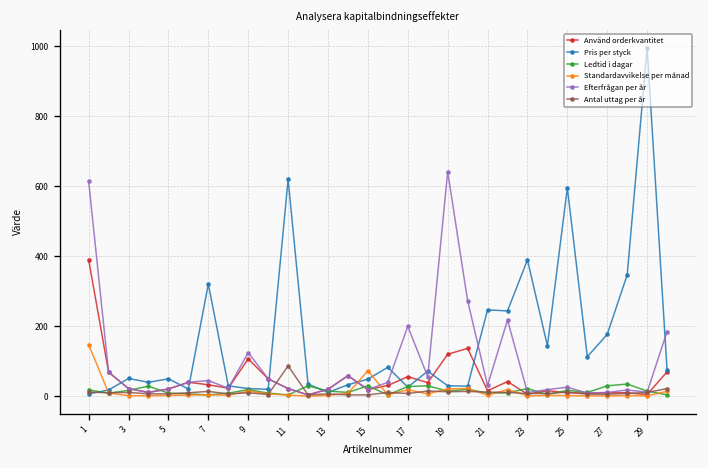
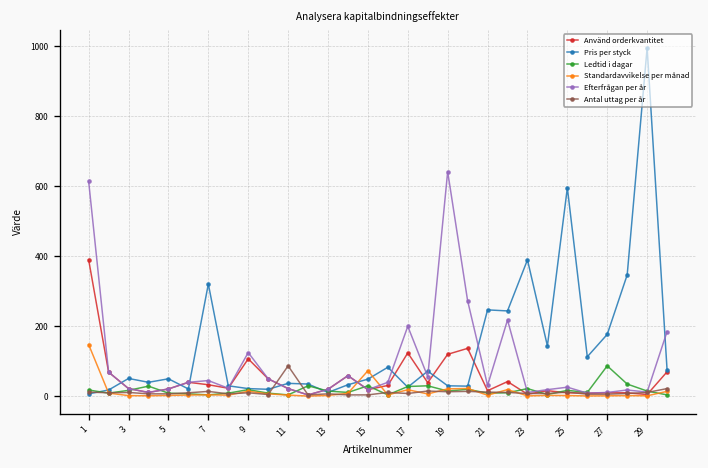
Pris per styck, 11: 620 -> 40
Använd orderkvantitet, 17: 60 -> 120
Ledtid i dagar, 27: 30 -> 90
